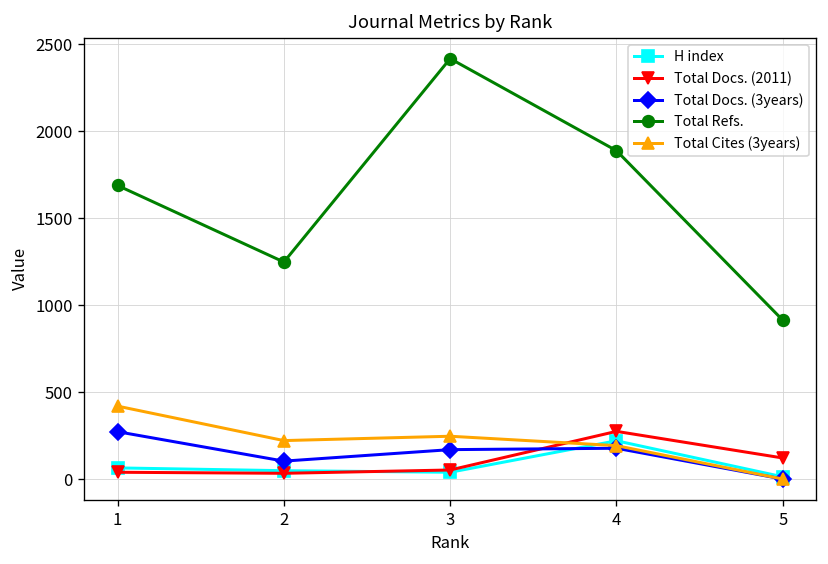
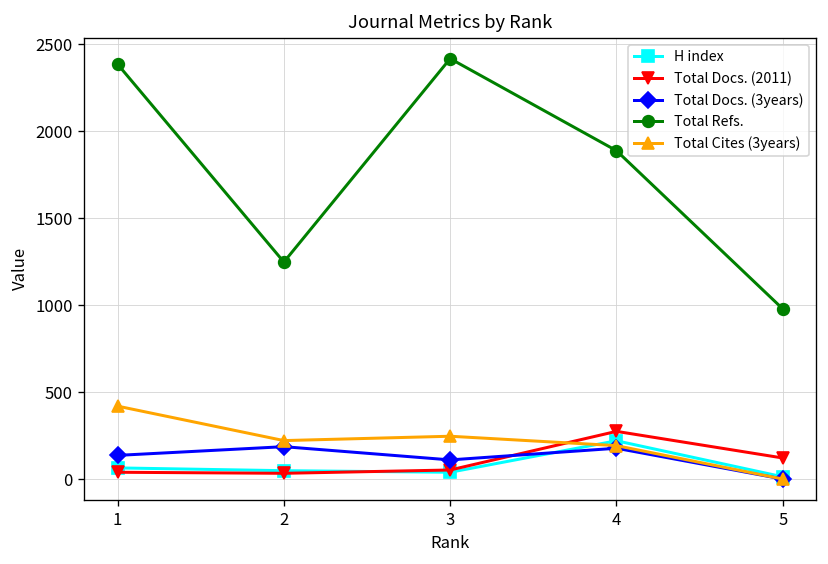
Total Docs. (3years), 1: 270 -> 140
Total Refs., 1: 1690 -> 2380
Total Docs. (3years), 2: 100 -> 190
Total Docs. (3years), 3: 170 -> 110
Total Refs., 5: 910 -> 980
